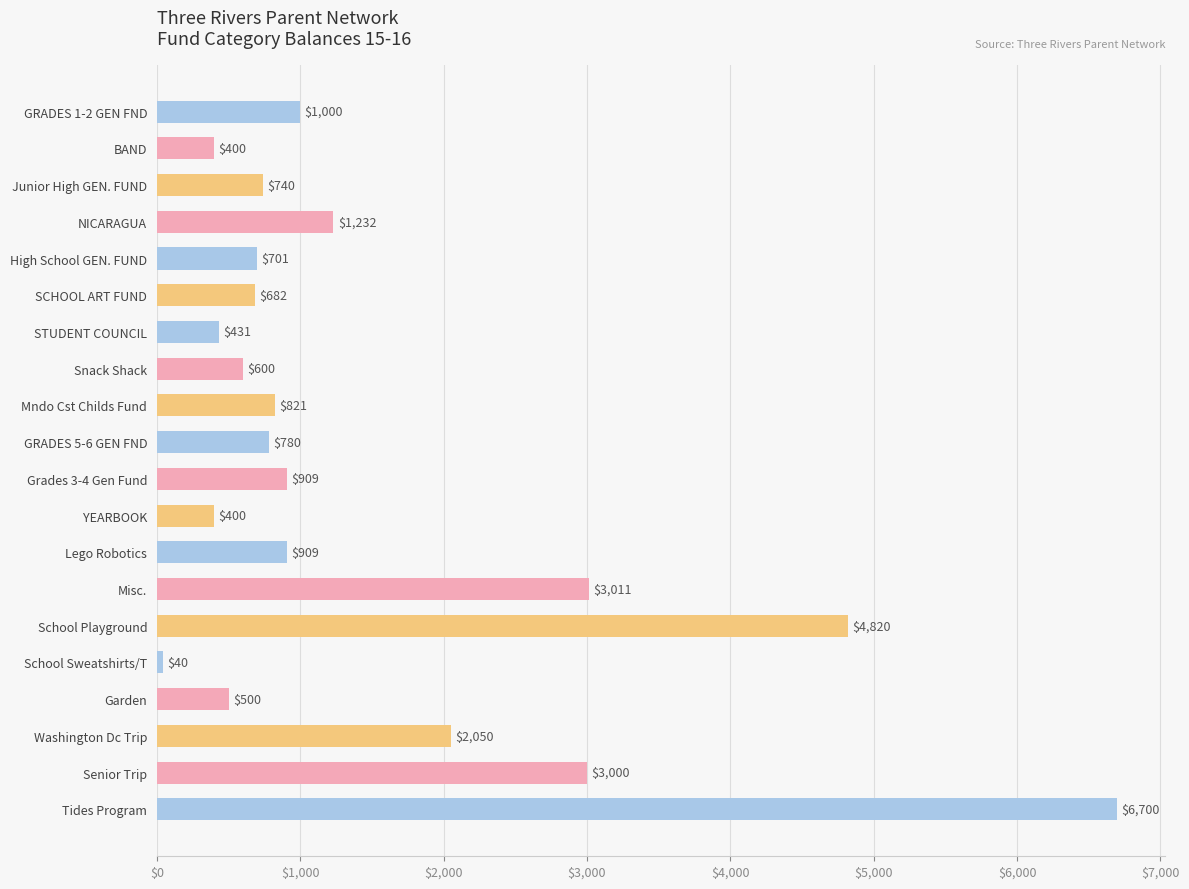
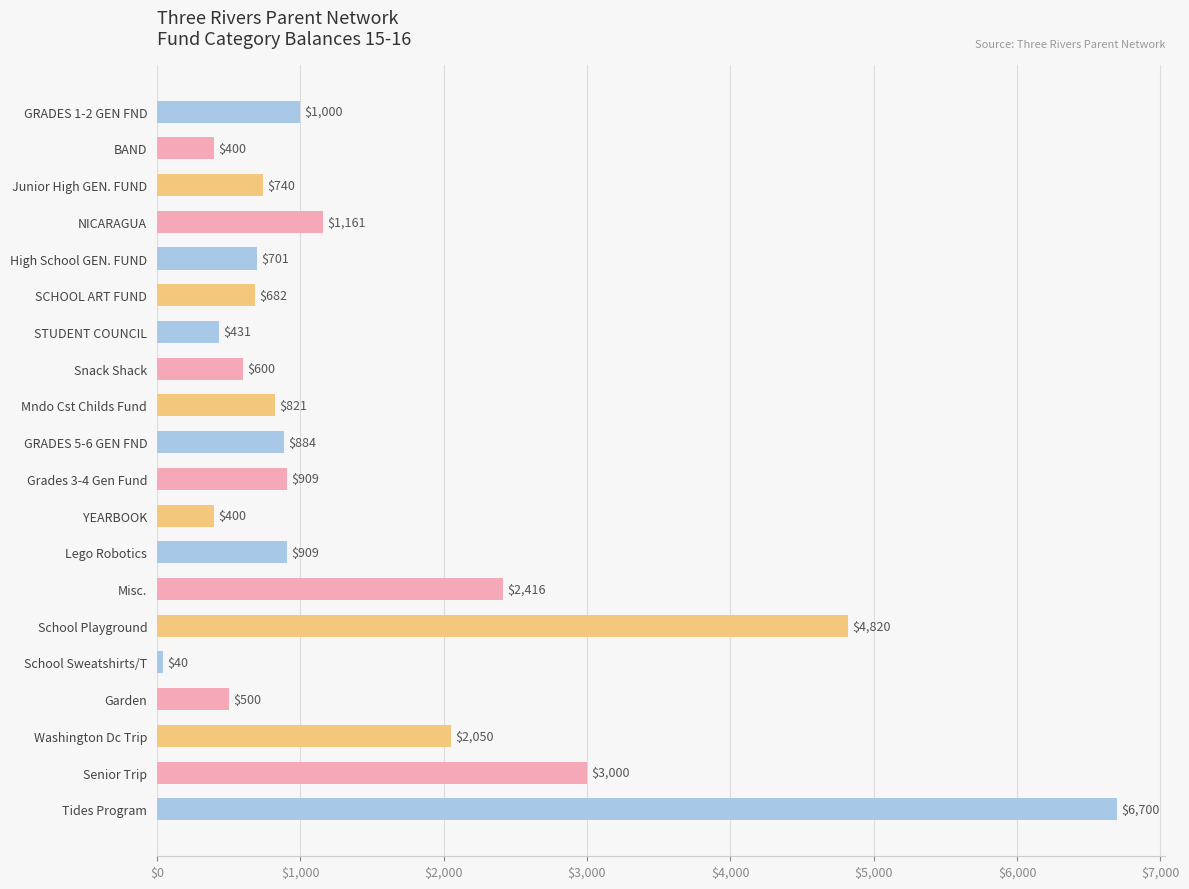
NICARAGUA: $1,232 -> $1,161
GRADES 5-6 GEN FND: $780 -> $884
Misc.: $3,011 -> $2,416
